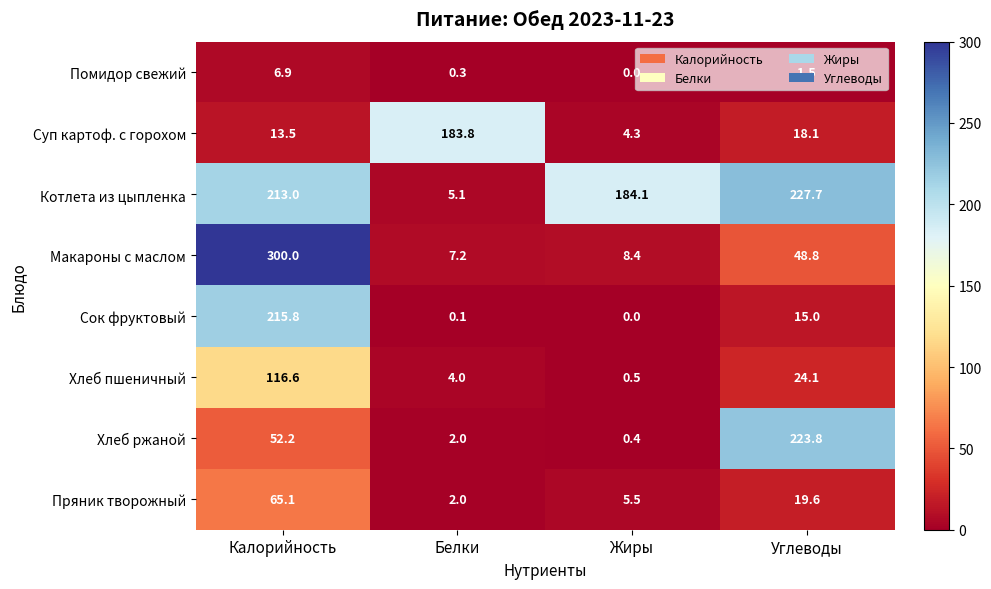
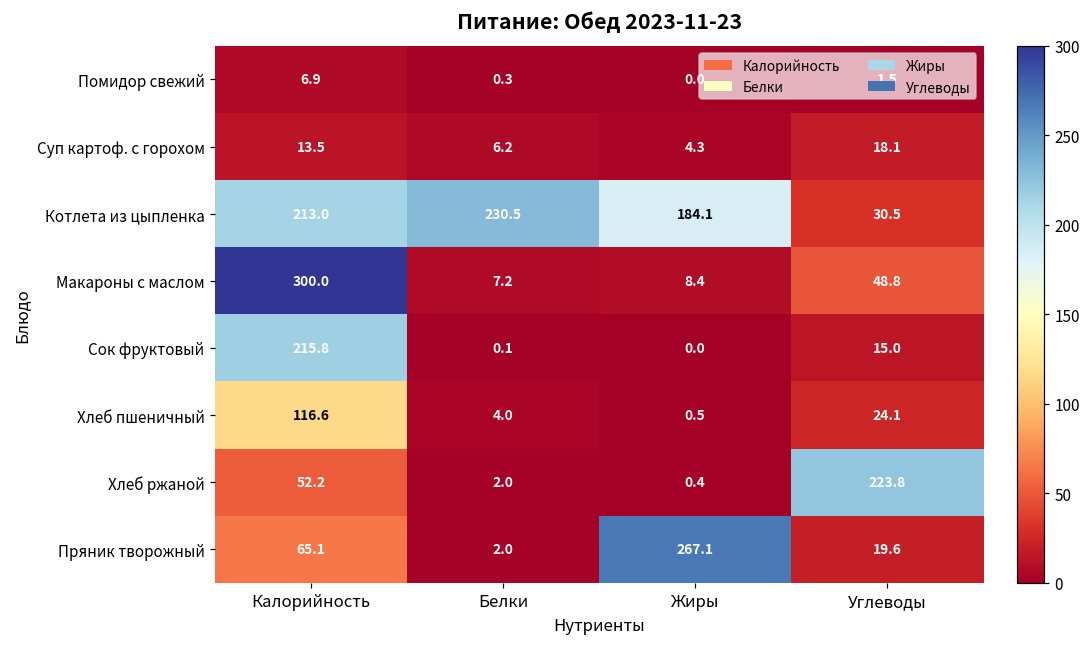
Суп картоф. с горохом, Белки: 183.8 -> 6.2
Котлета из цыпленка, Белки: 5.1 -> 230.5
Котлета из цыпленка, Углеводы: 227.7 -> 30.5
Пряник творожный, Жиры: 5.5 -> 267.1
